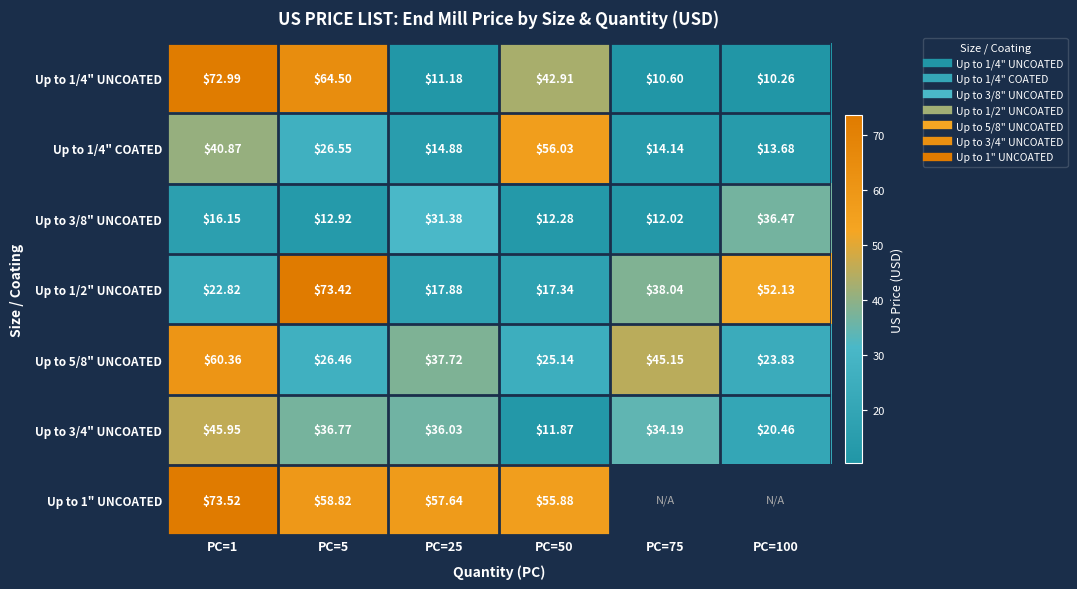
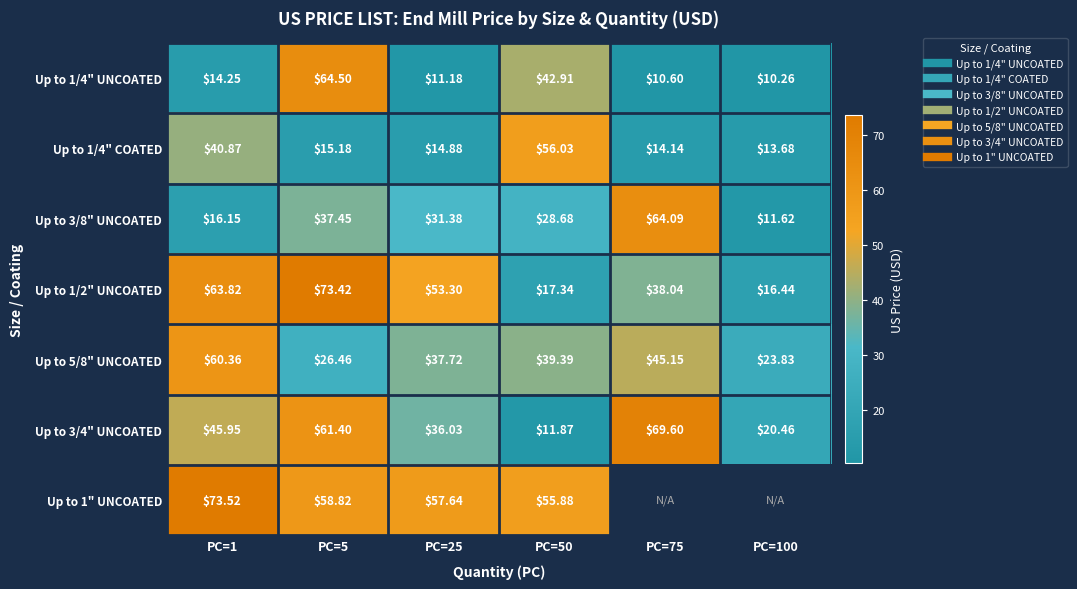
Up to 1/4" UNCOATED, PC=1: $72.99 -> $14.25
Up to 1/4" COATED, PC=5: $26.55 -> $15.18
Up to 3/8" UNCOATED, PC=5: $12.92 -> $37.45
Up to 3/8" UNCOATED, PC=50: $12.28 -> $28.68
Up to 3/8" UNCOATED, PC=75: $12.02 -> $64.09
Up to 3/8" UNCOATED, PC=100: $36.47 -> $11.62
Up to 1/2" UNCOATED, PC=1: $22.82 -> $63.82
Up to 1/2" UNCOATED, PC=25: $17.88 -> $53.30
Up to 1/2" UNCOATED, PC=100: $52.13 -> $16.44
Up to 5/8" UNCOATED, PC=50: $25.14 -> $39.39
Up to 3/4" UNCOATED, PC=5: $36.77 -> $61.40
Up to 3/4" UNCOATED, PC=75: $34.19 -> $69.60
